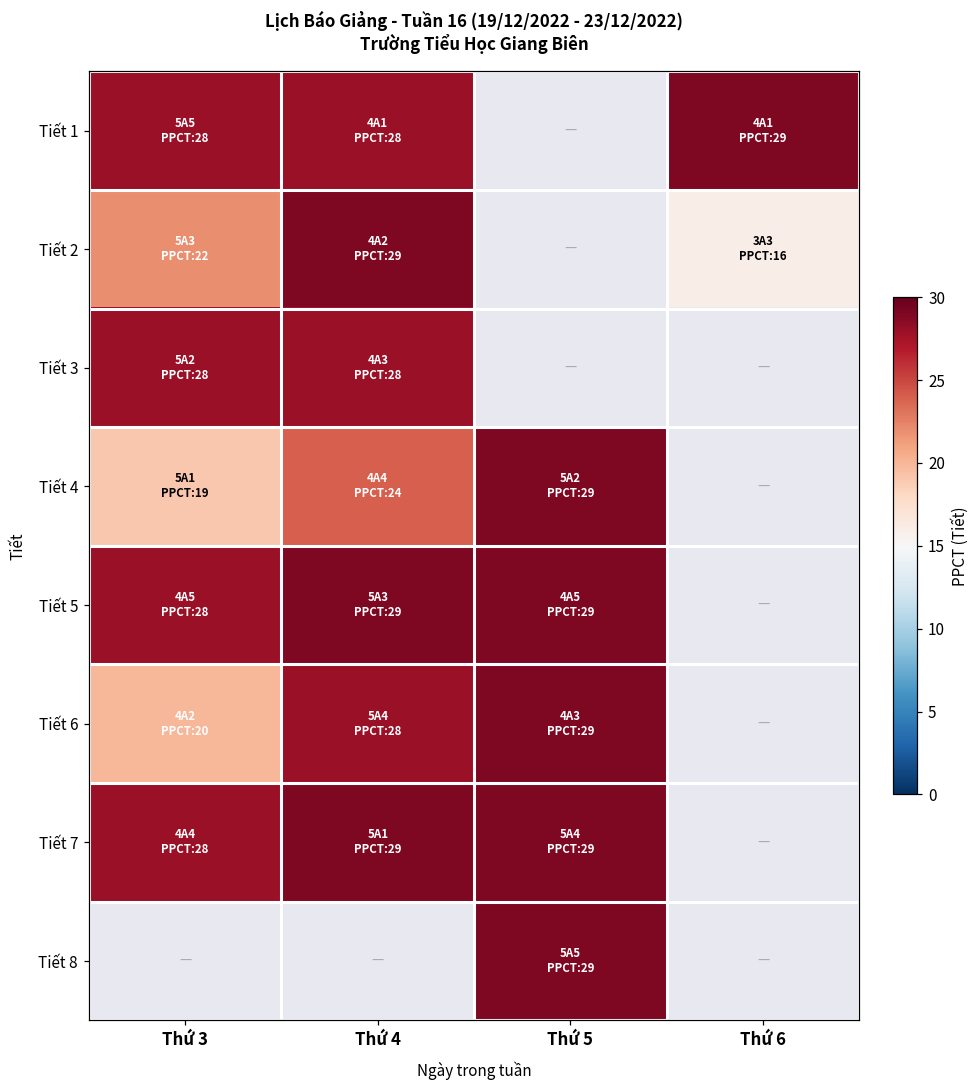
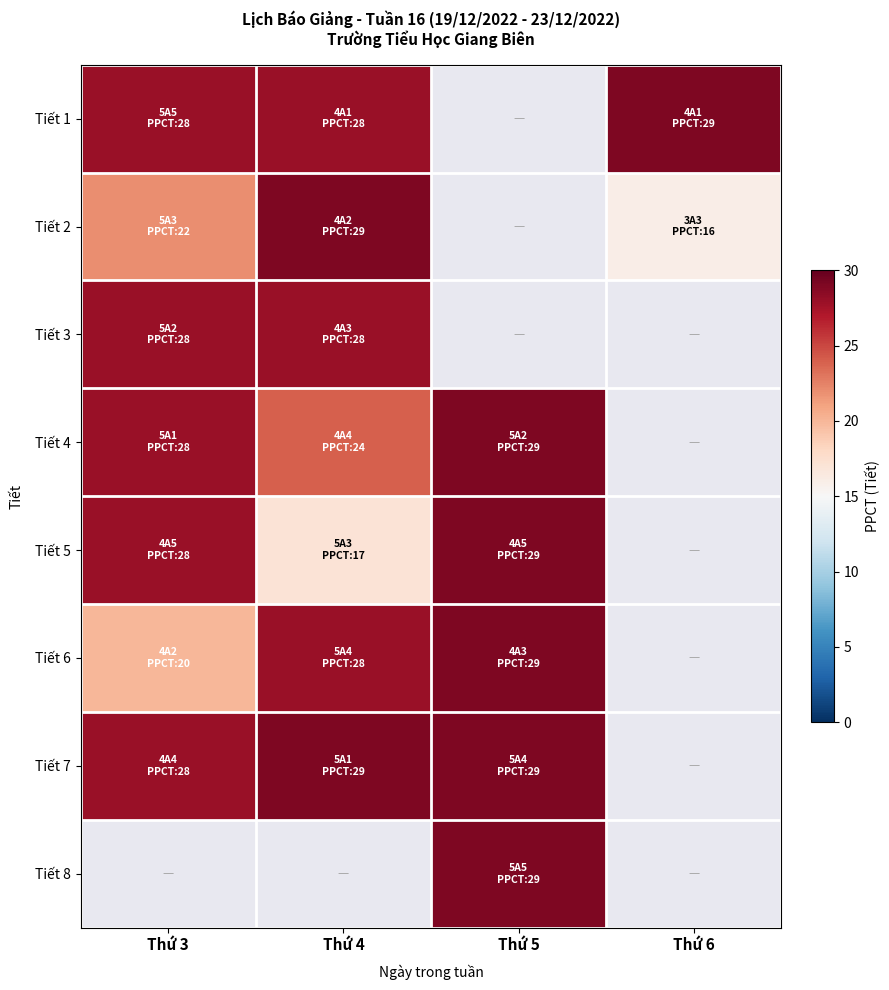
Tiết 4, Thứ 3: 19 -> 28
Tiết 5, Thứ 4: 29 -> 17
